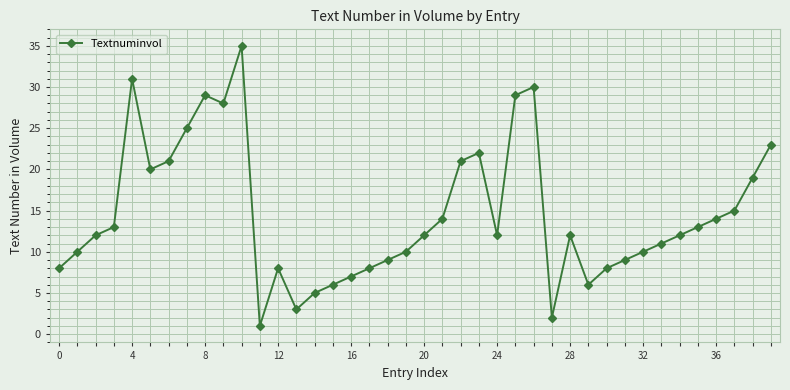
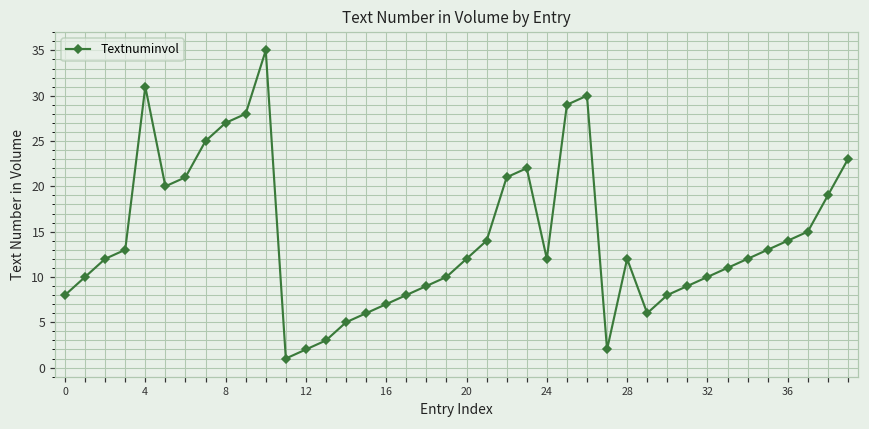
8: 29 -> 27
12: 8 -> 2
